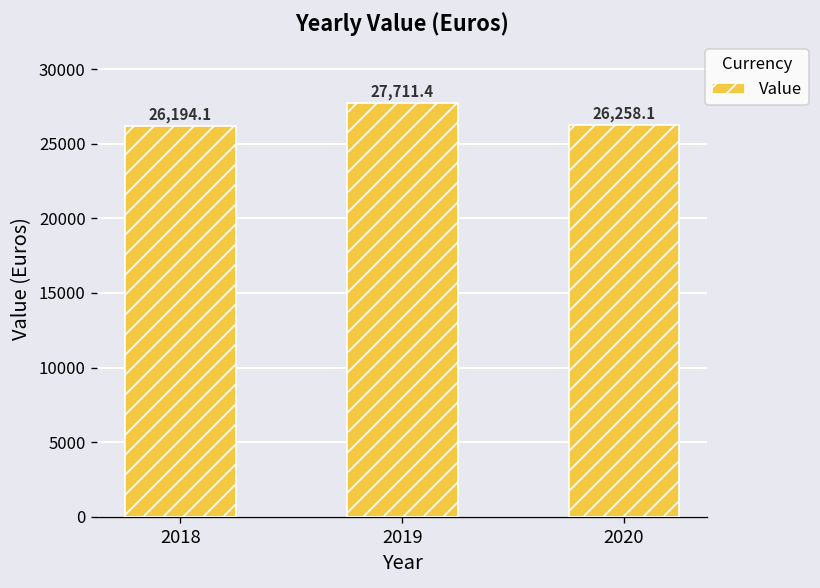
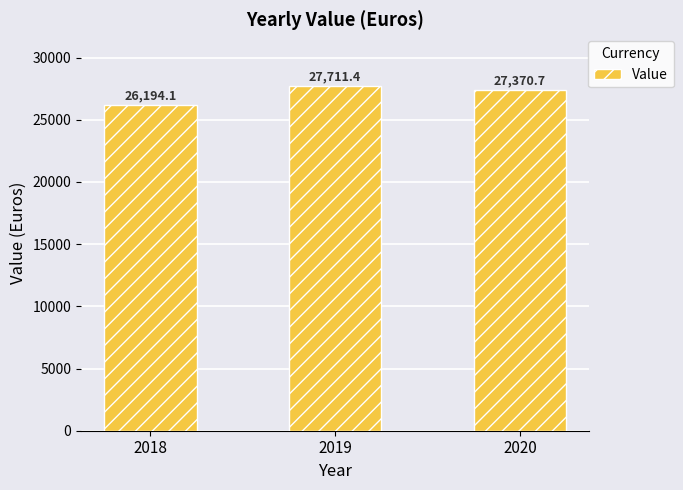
2020: 26,258.1 -> 27,370.7
